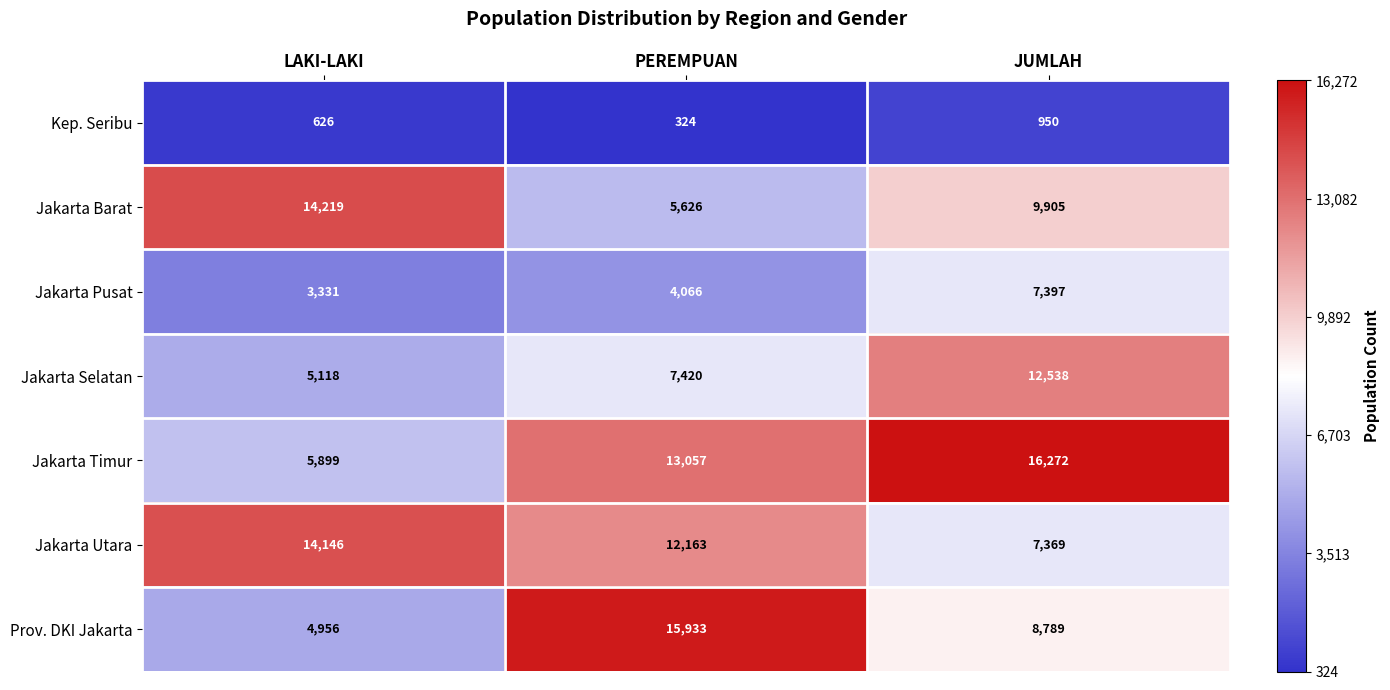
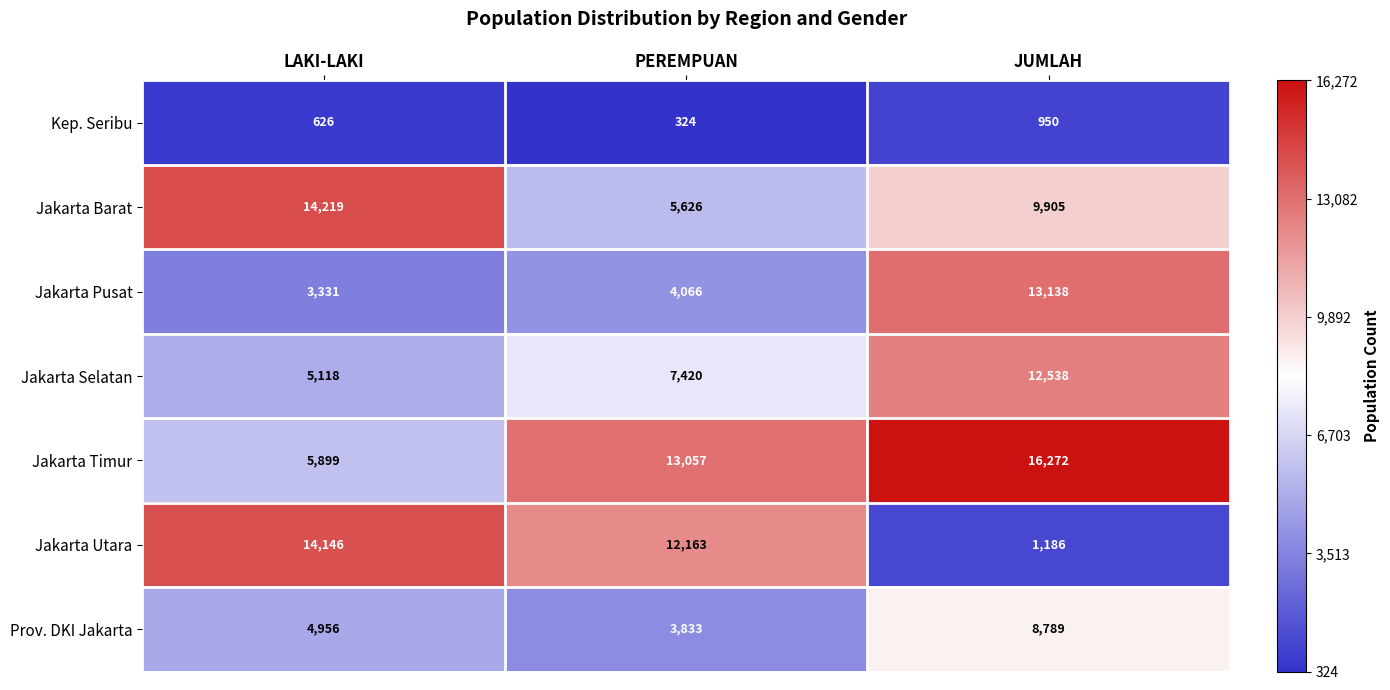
Jakarta Pusat, JUMLAH: 7,397 -> 13,138
Jakarta Utara, JUMLAH: 7,369 -> 1,186
Prov. DKI Jakarta, PEREMPUAN: 15,933 -> 3,833
